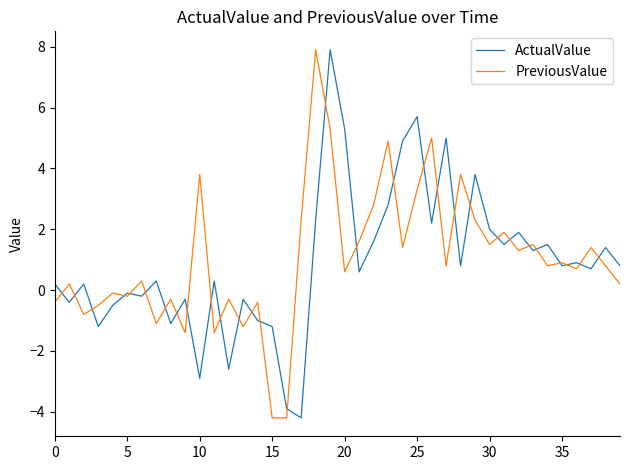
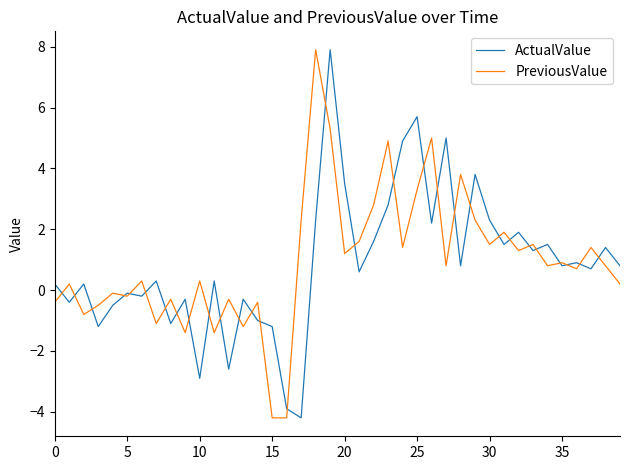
PreviousValue, 10: 3.8 -> 0.3
ActualValue, 20: 5.3 -> 3.5
PreviousValue, 20: 0.6 -> 1.2
ActualValue, 30: 2.0 -> 2.3
